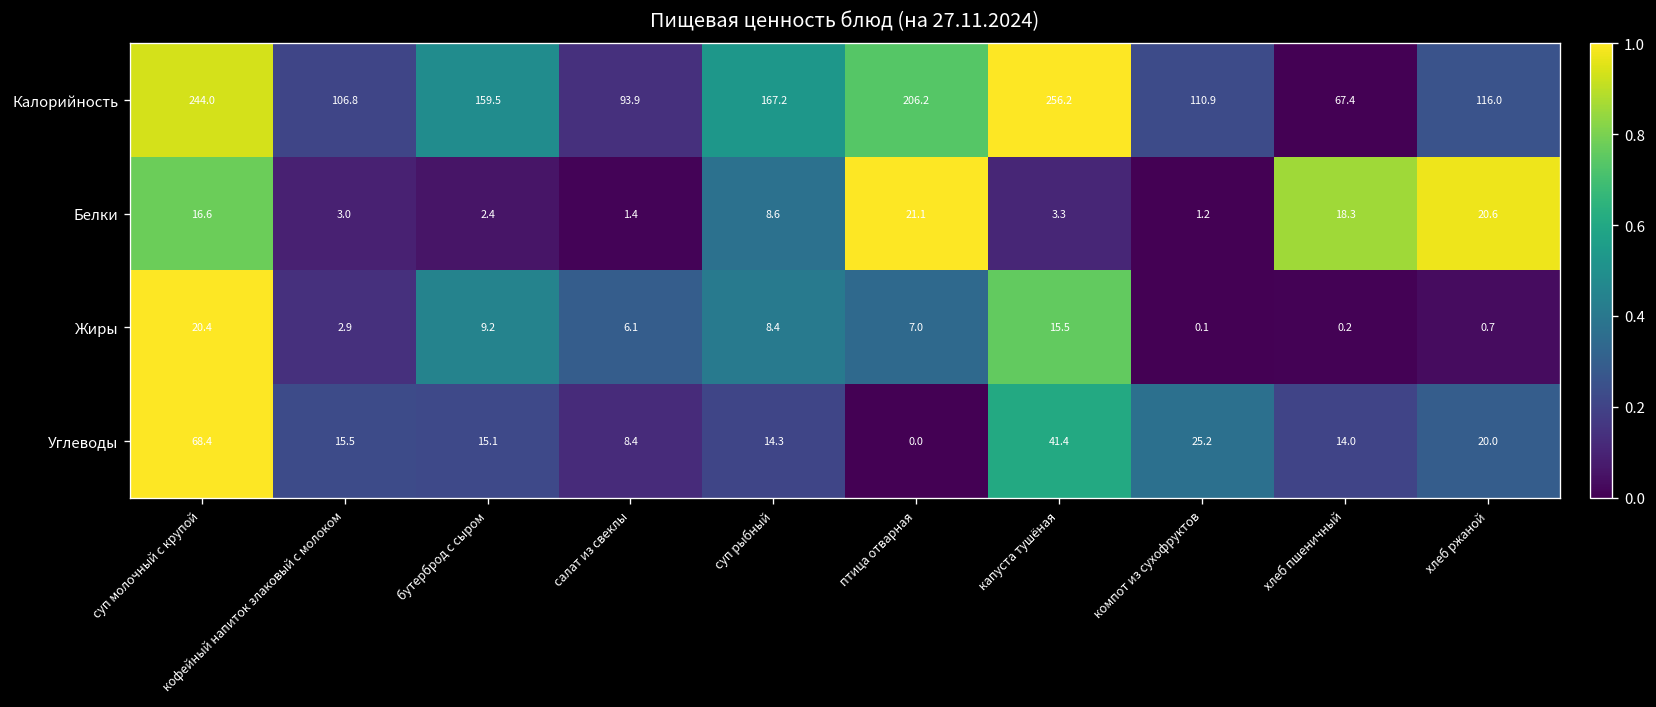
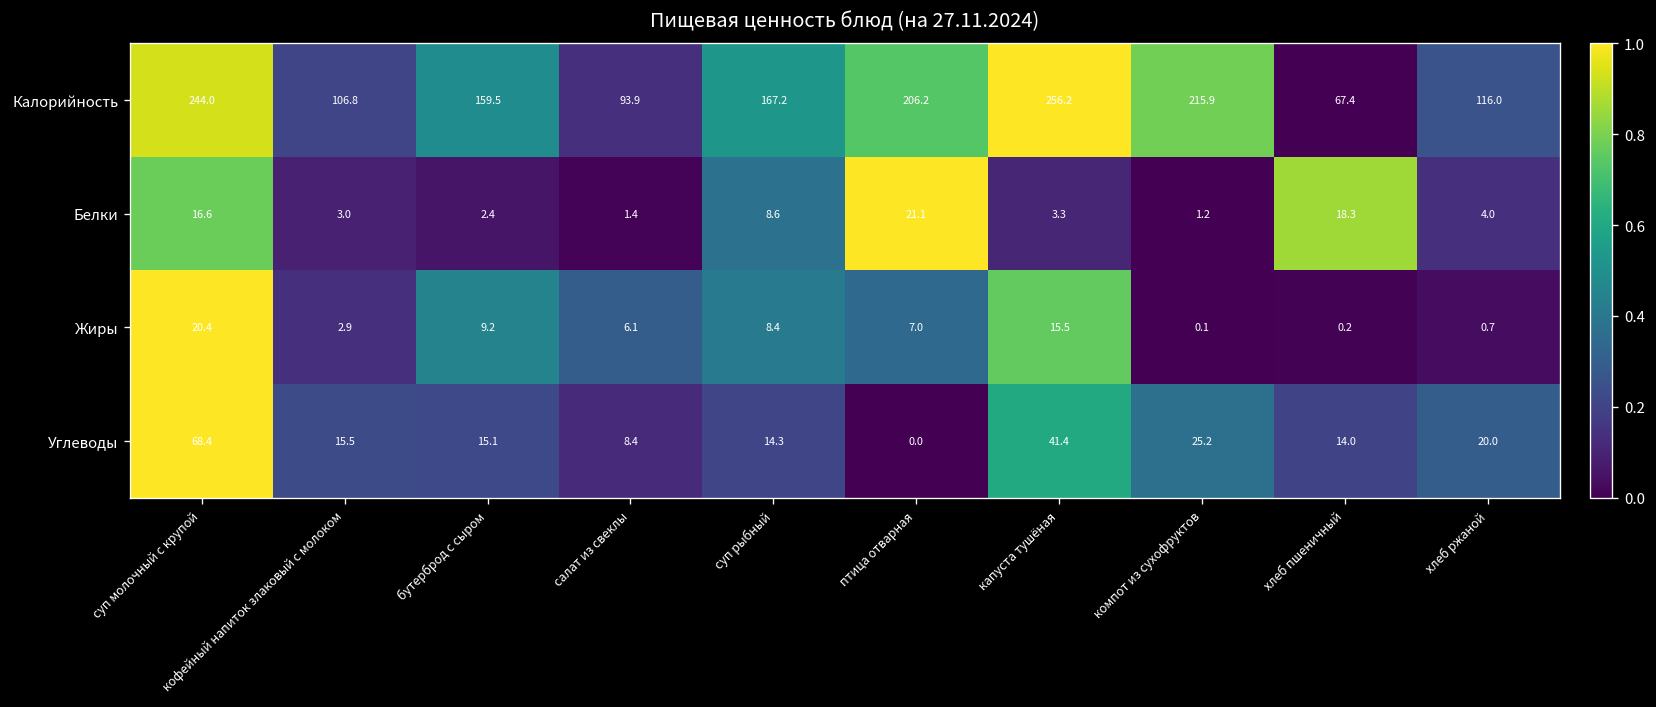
Калорийность, компот из сухофруктов: 110.9 -> 215.9
Белки, хлеб ржаной: 20.6 -> 4.0
